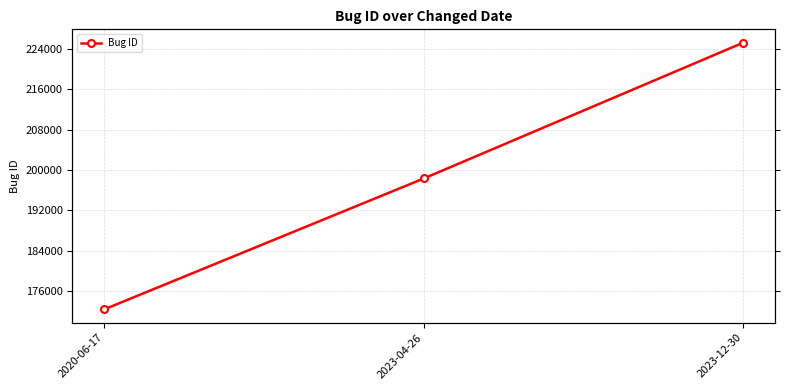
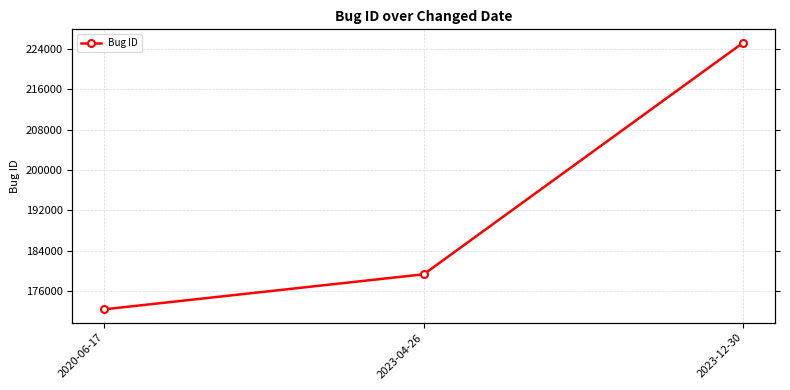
2023-04-26: 198000 -> 179000
